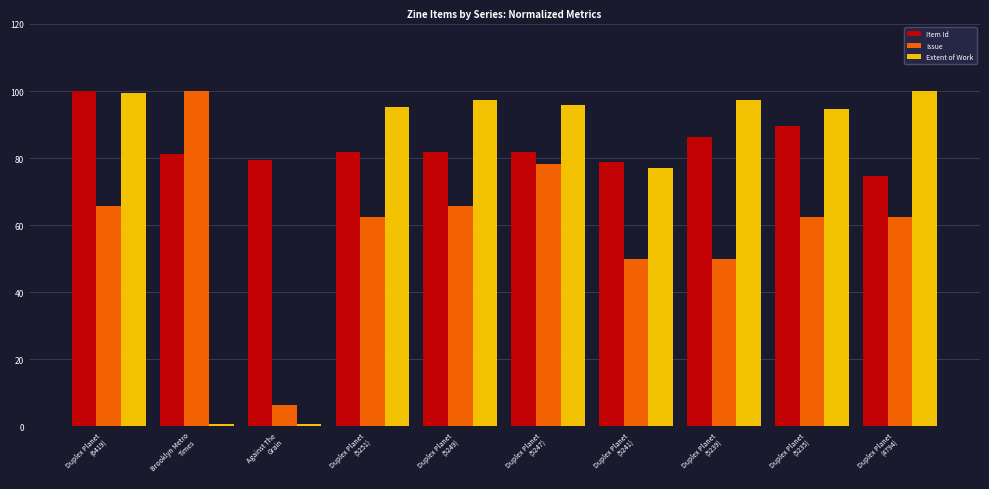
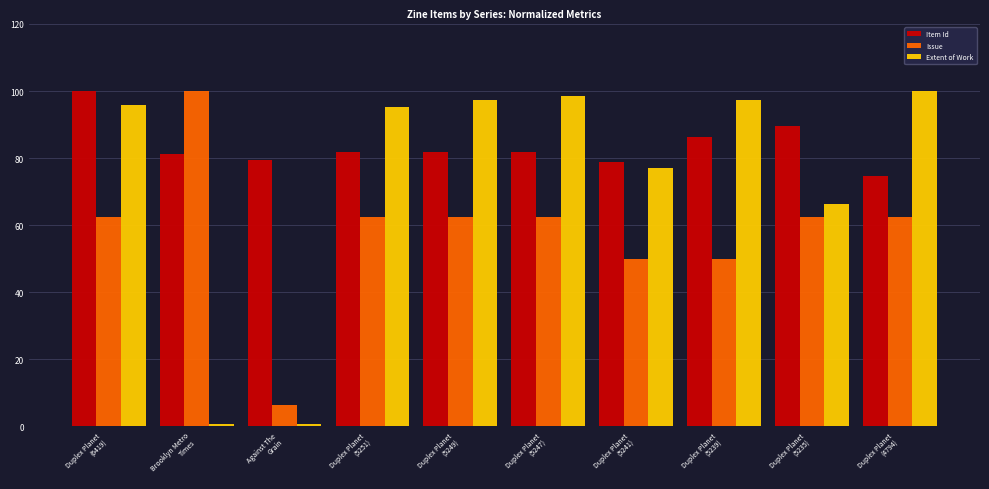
Issue, Duplex Planet (6419): 66 -> 63
Extent of Work, Duplex Planet (6419): 99 -> 96
Issue, Duplex Planet (5249): 66 -> 63
Issue, Duplex Planet (5247): 78 -> 63
Extent of Work, Duplex Planet (5247): 96 -> 99
Extent of Work, Duplex Planet (5235): 95 -> 66
